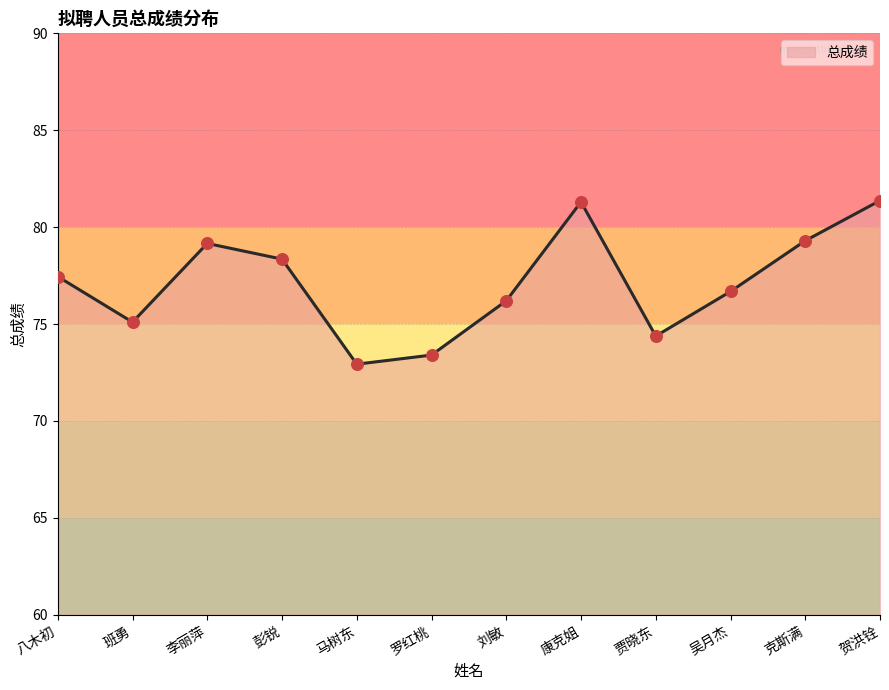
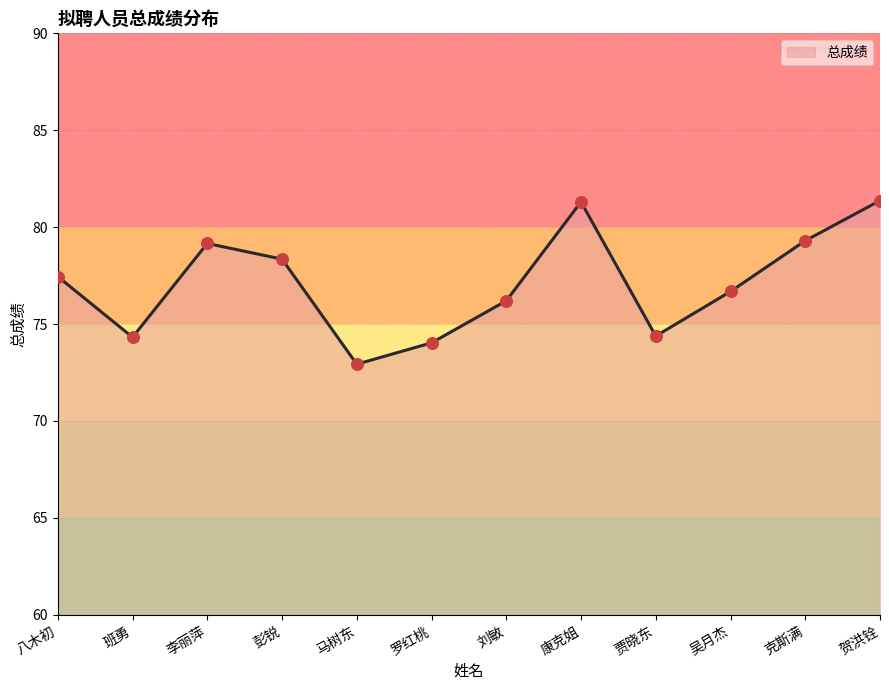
班勇: 75.1 -> 74.3
罗红桃: 73.4 -> 74.0
